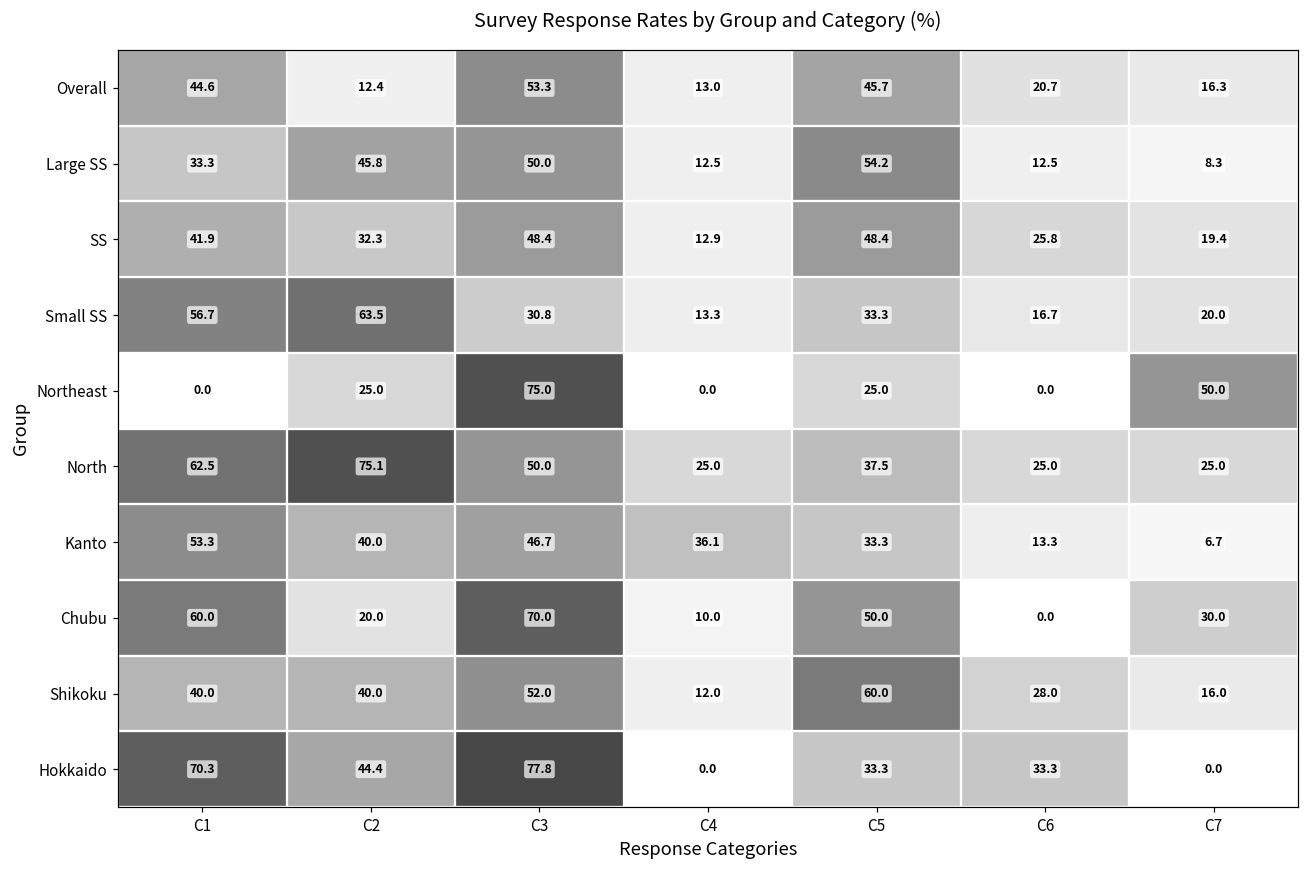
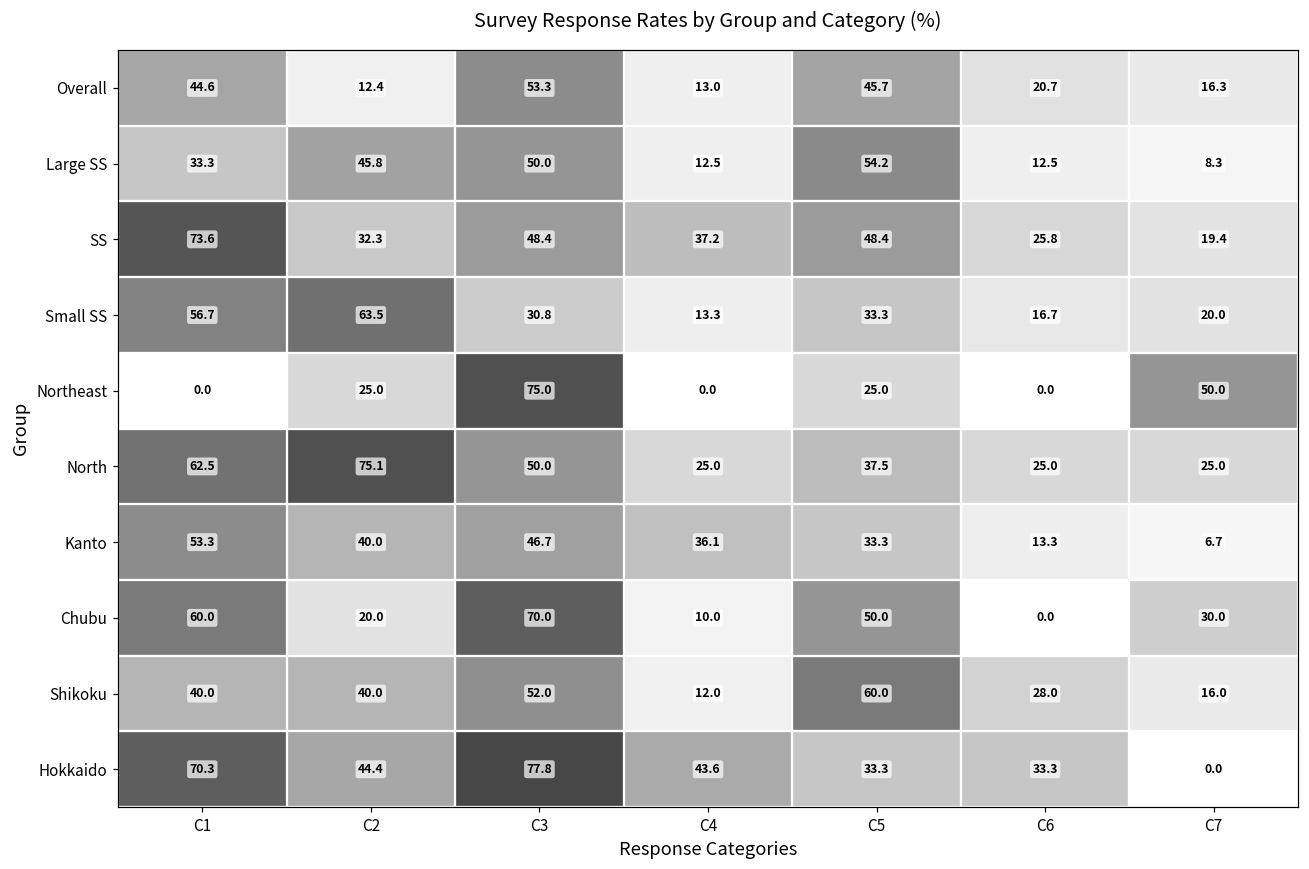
SS, C1: 41.9 -> 73.6
SS, C4: 12.9 -> 37.2
Hokkaido, C4: 0.0 -> 43.6
